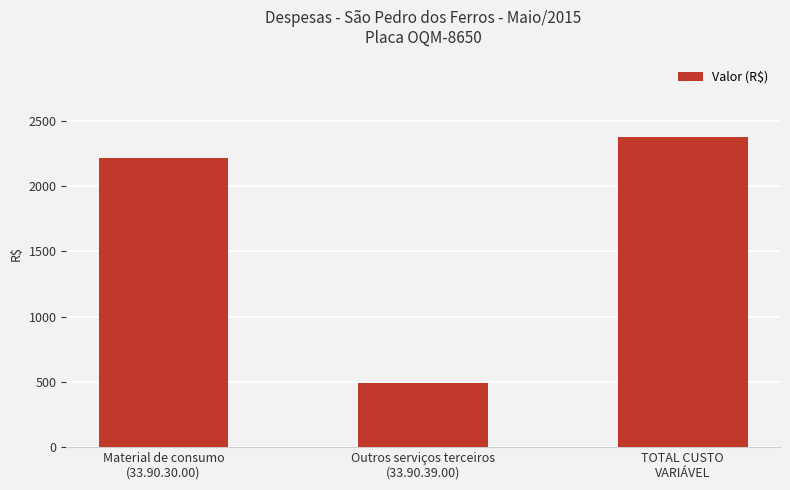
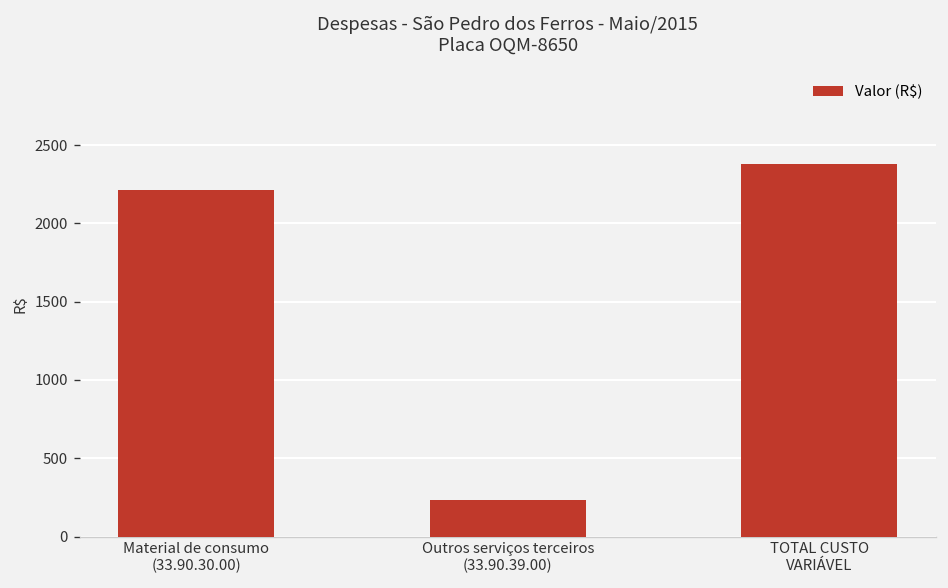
Outros serviços terceiros (33.90.39.00): 490 -> 240
